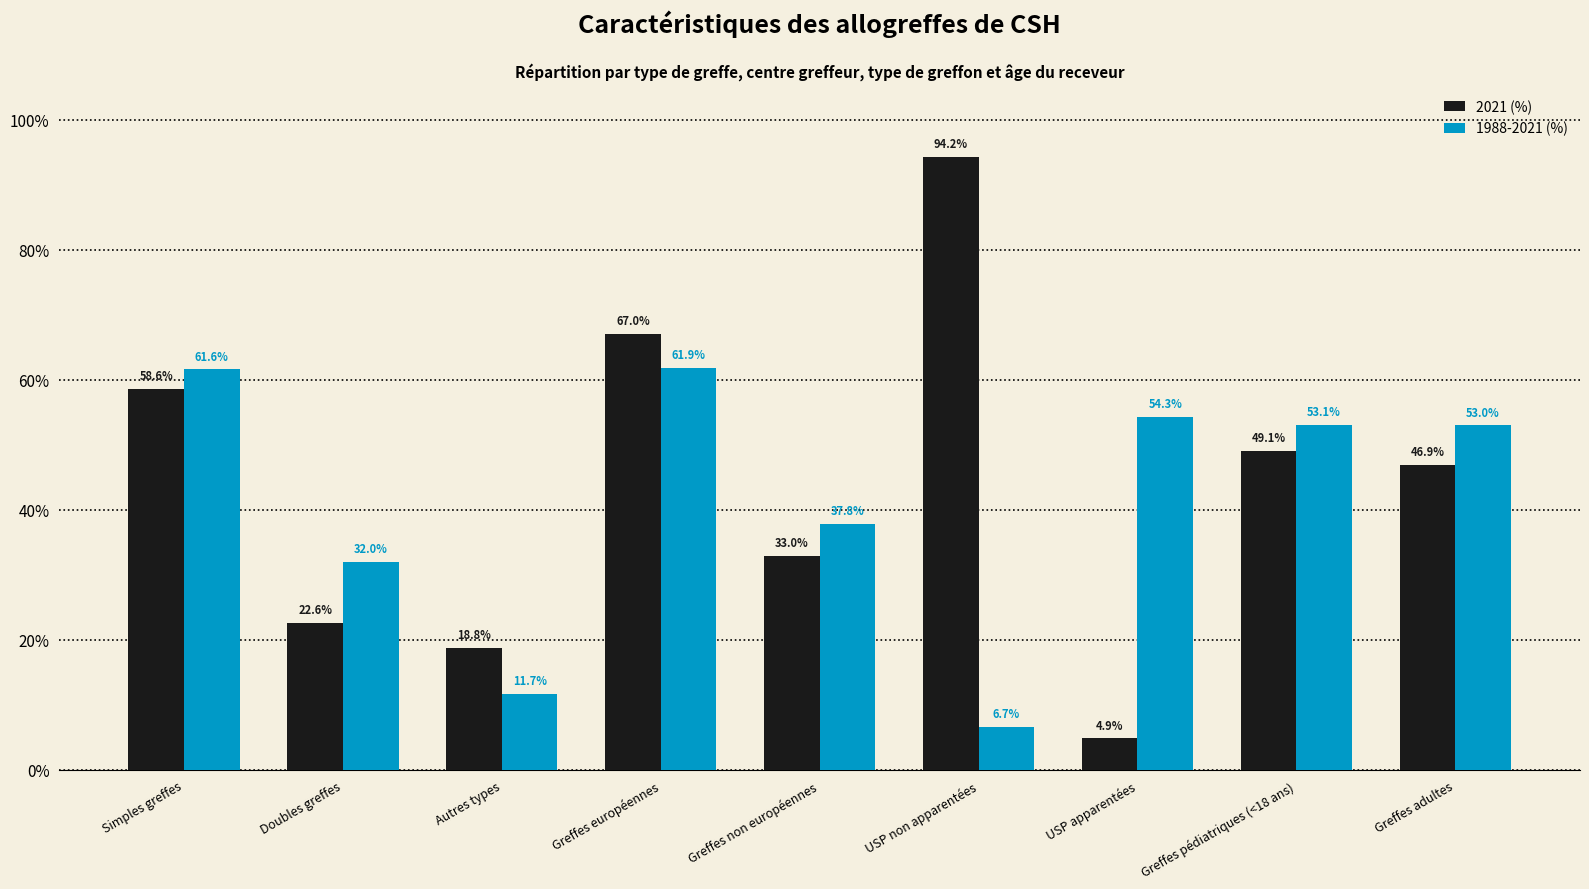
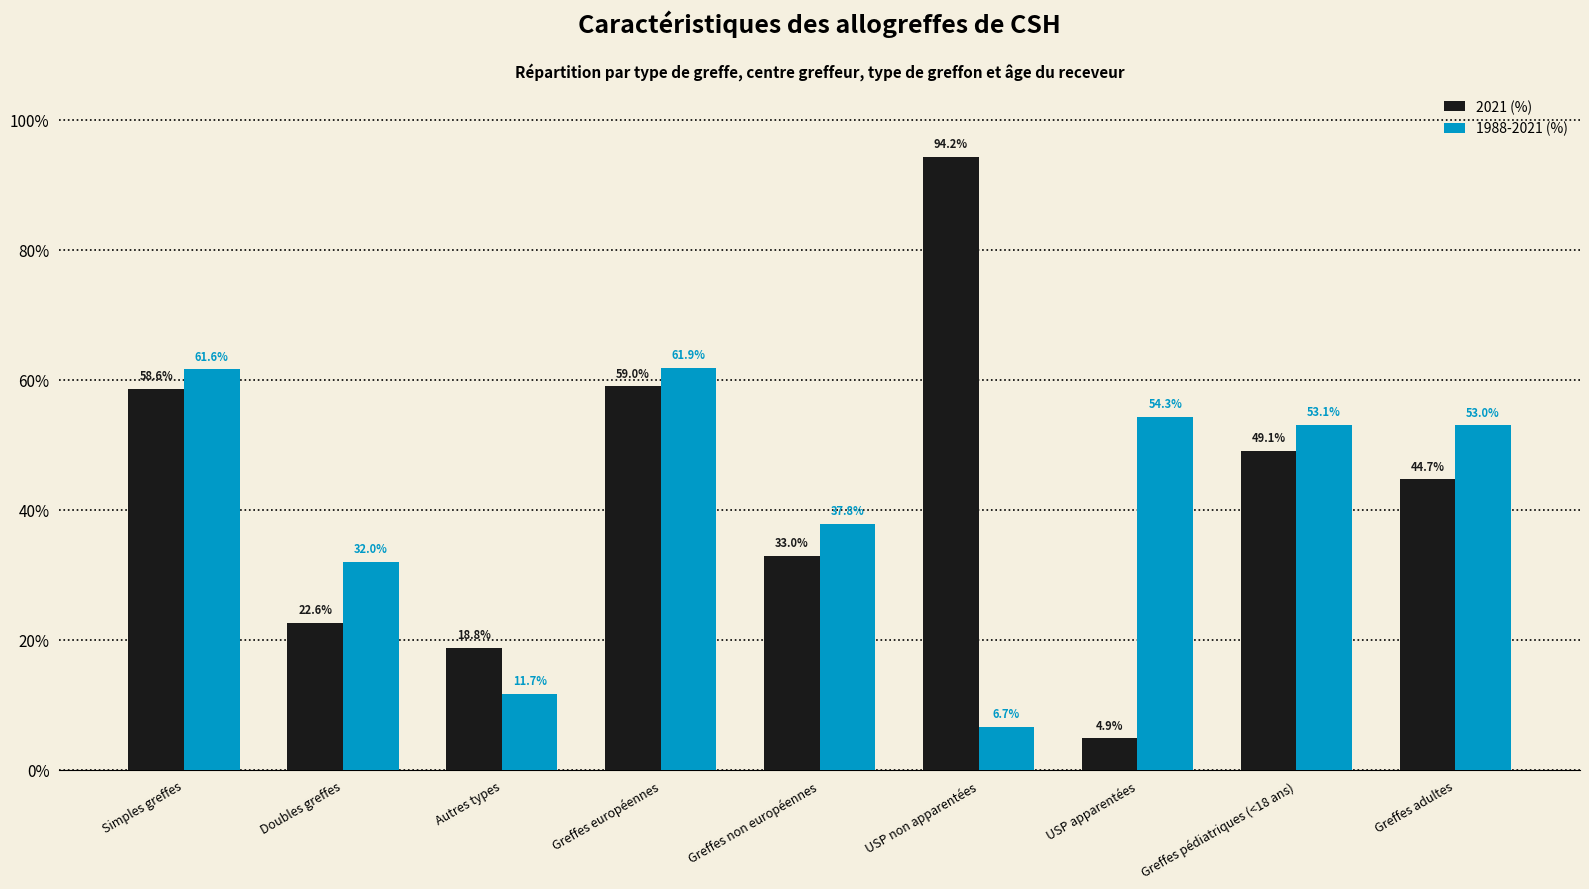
2021 (%), Greffes européennes: 67.0% -> 59.0%
2021 (%), Greffes adultes: 46.9% -> 44.7%
